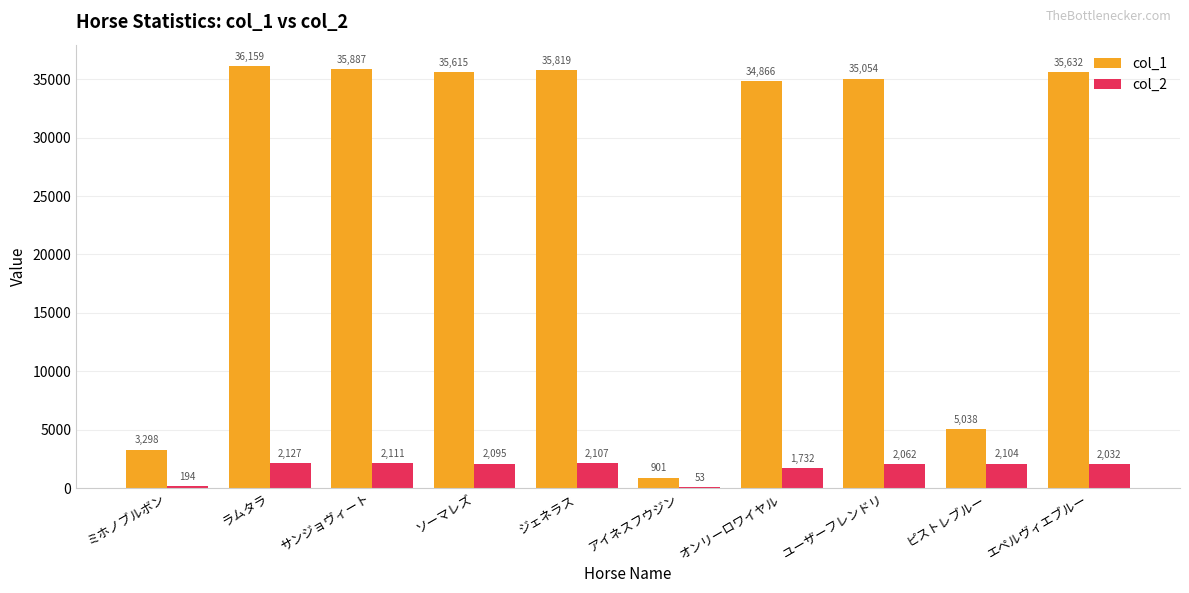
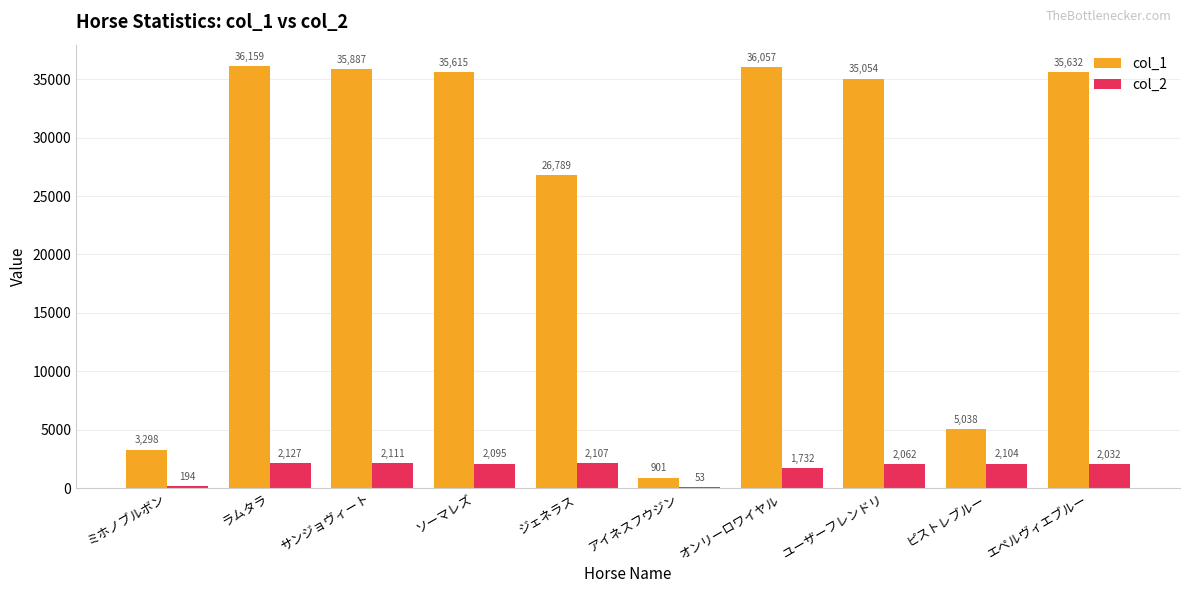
col_1, ジェネラス: 35,819 -> 26,789
col_1, オンリーロワイヤル: 34,866 -> 36,057
